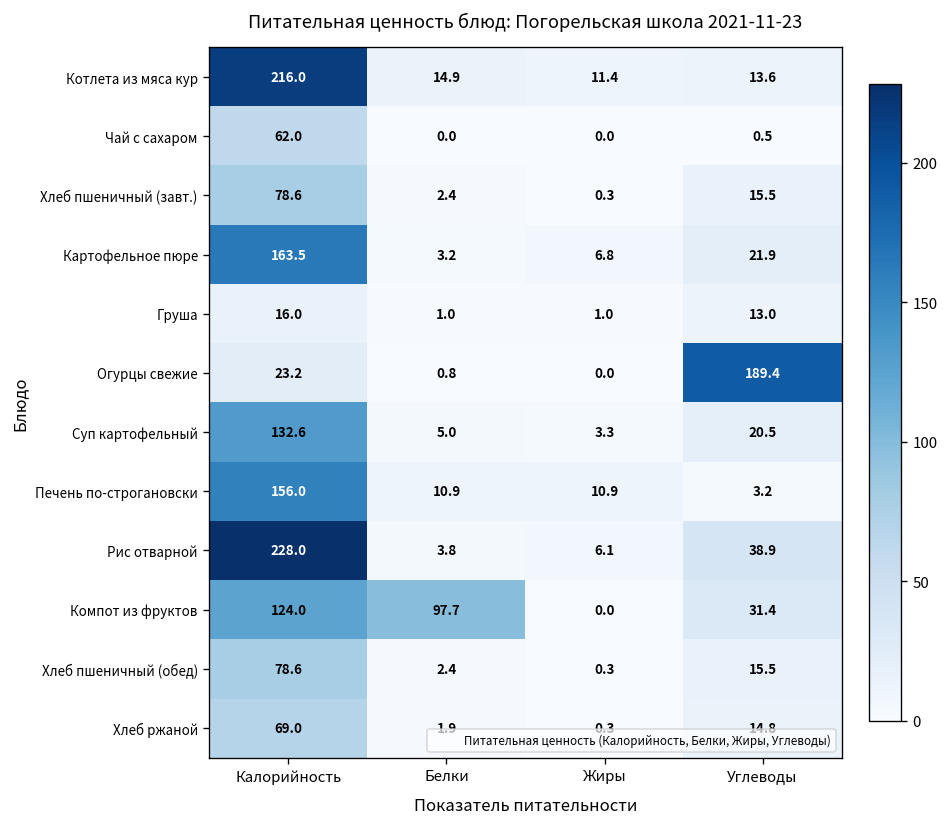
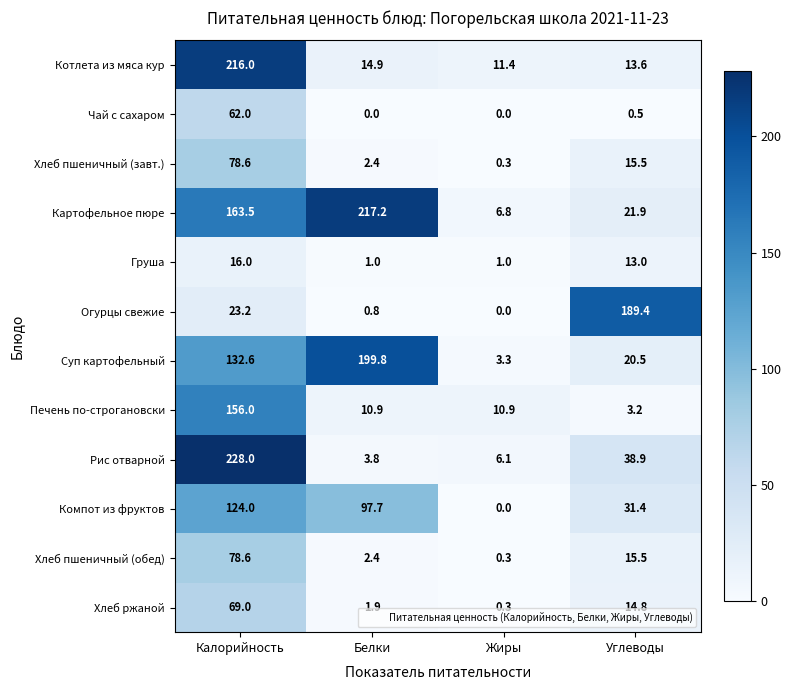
Картофельное пюре, Белки: 3.2 -> 217.2
Суп картофельный, Белки: 5.0 -> 199.8
